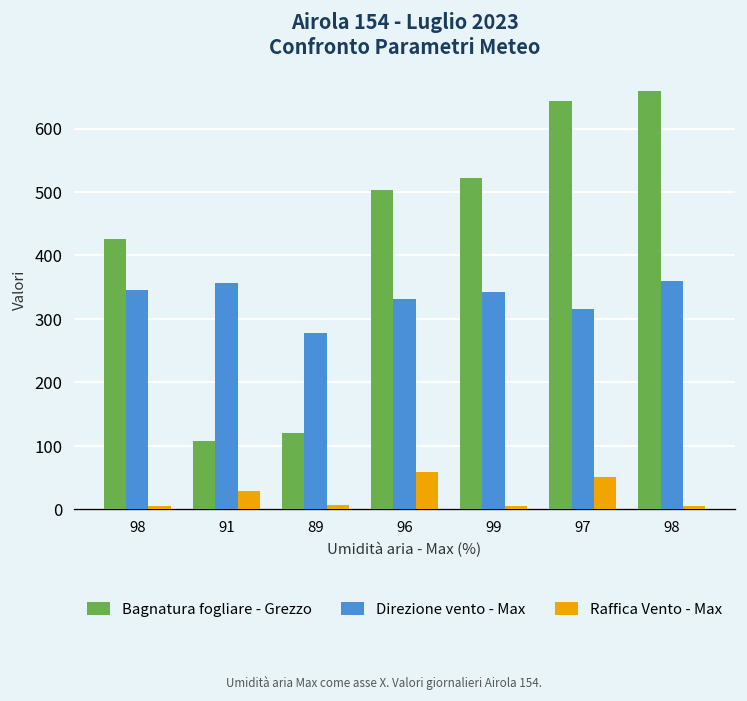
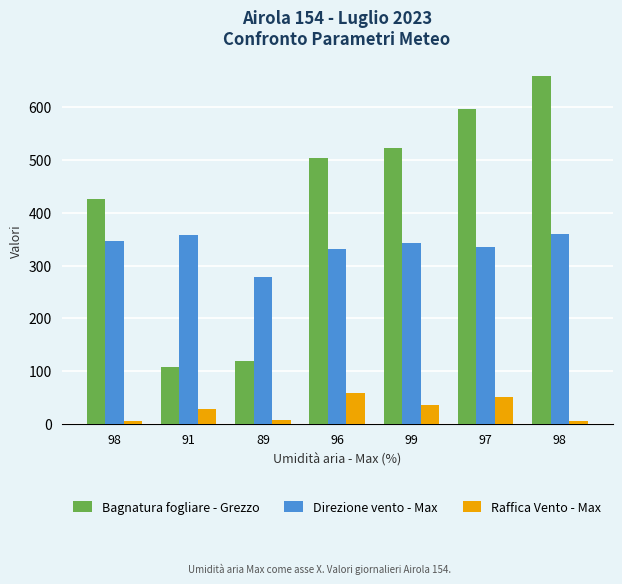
Raffica Vento - Max, 99: 10 -> 40
Bagnatura fogliare - Grezzo, 97: 640 -> 600
Direzione vento - Max, 97: 320 -> 340
